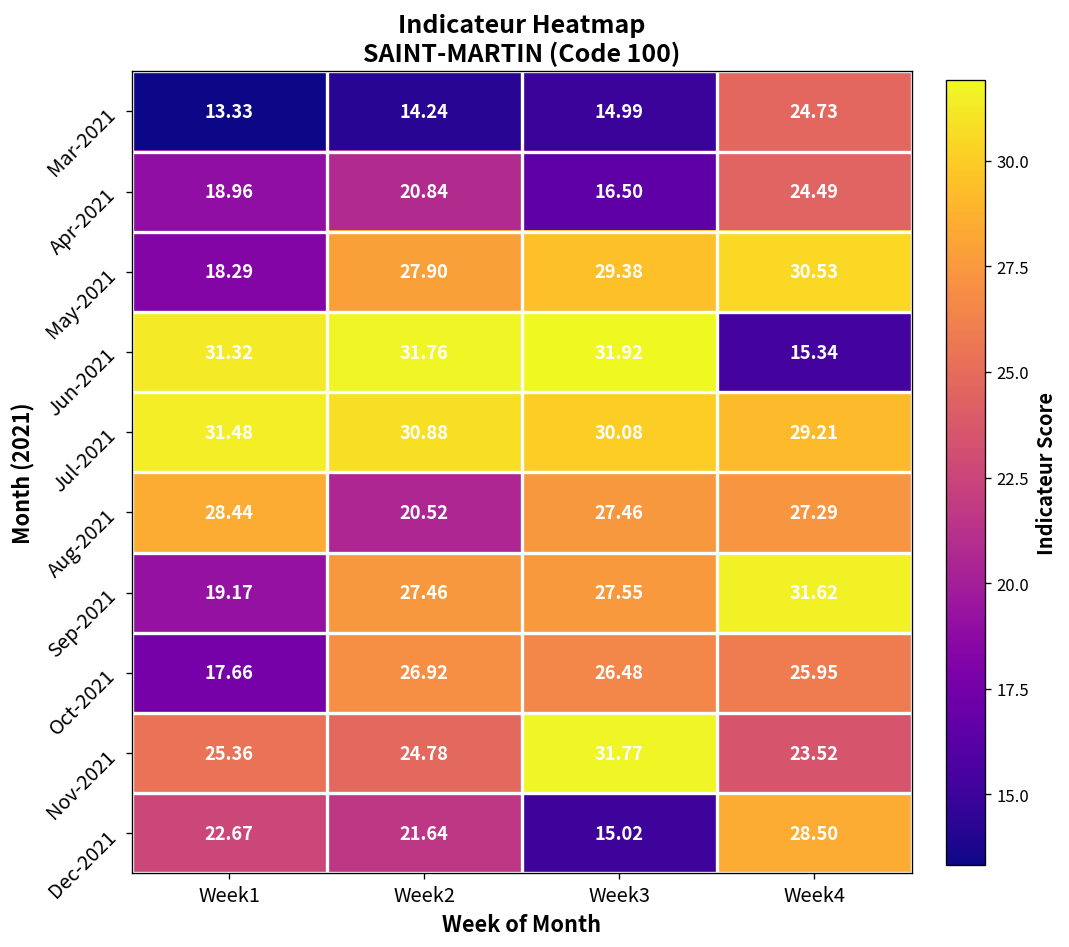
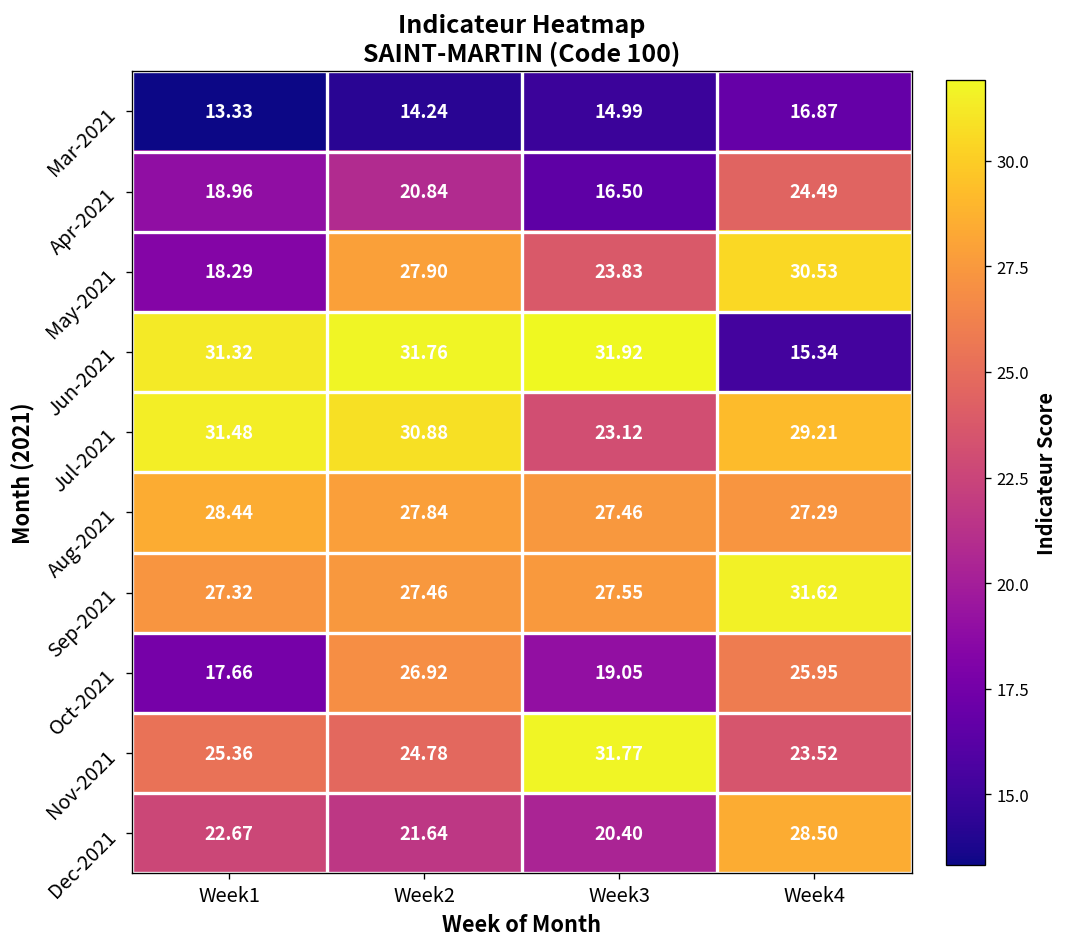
Mar-2021, Week4: 24.73 -> 16.87
May-2021, Week3: 29.38 -> 23.83
Jul-2021, Week3: 30.08 -> 23.12
Aug-2021, Week2: 20.52 -> 27.84
Sep-2021, Week1: 19.17 -> 27.32
Oct-2021, Week3: 26.48 -> 19.05
Dec-2021, Week3: 15.02 -> 20.40
